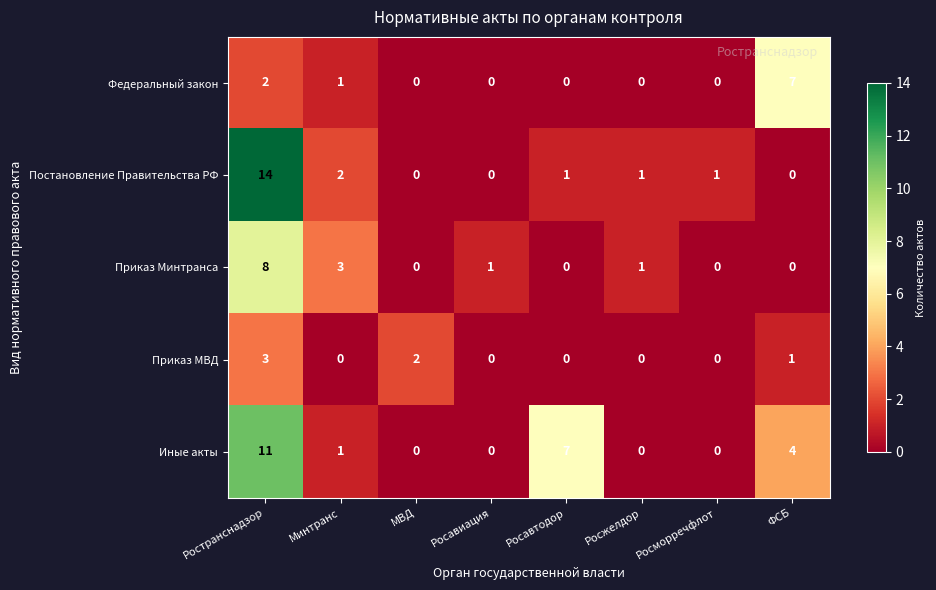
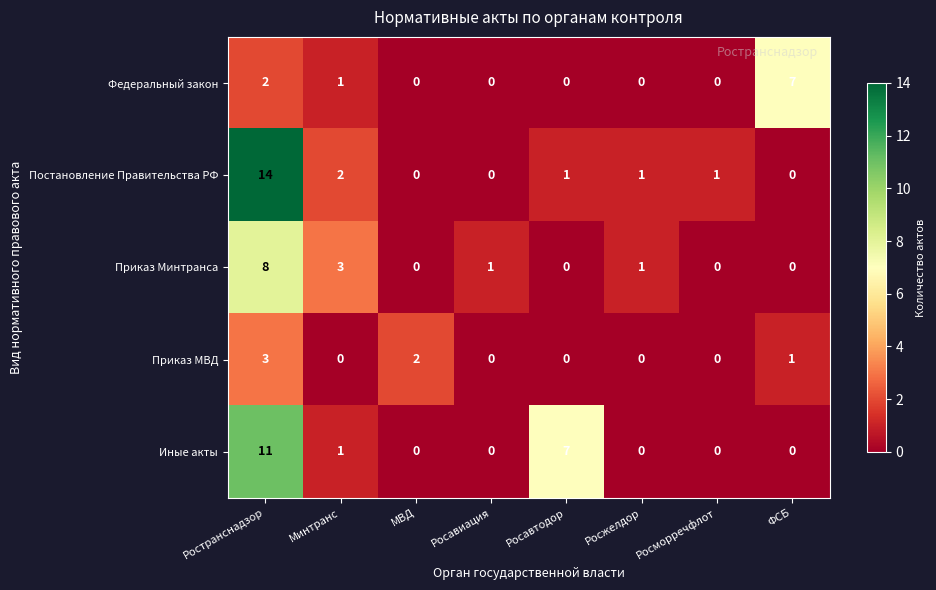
Иные акты, ФСБ: 4 -> 0
